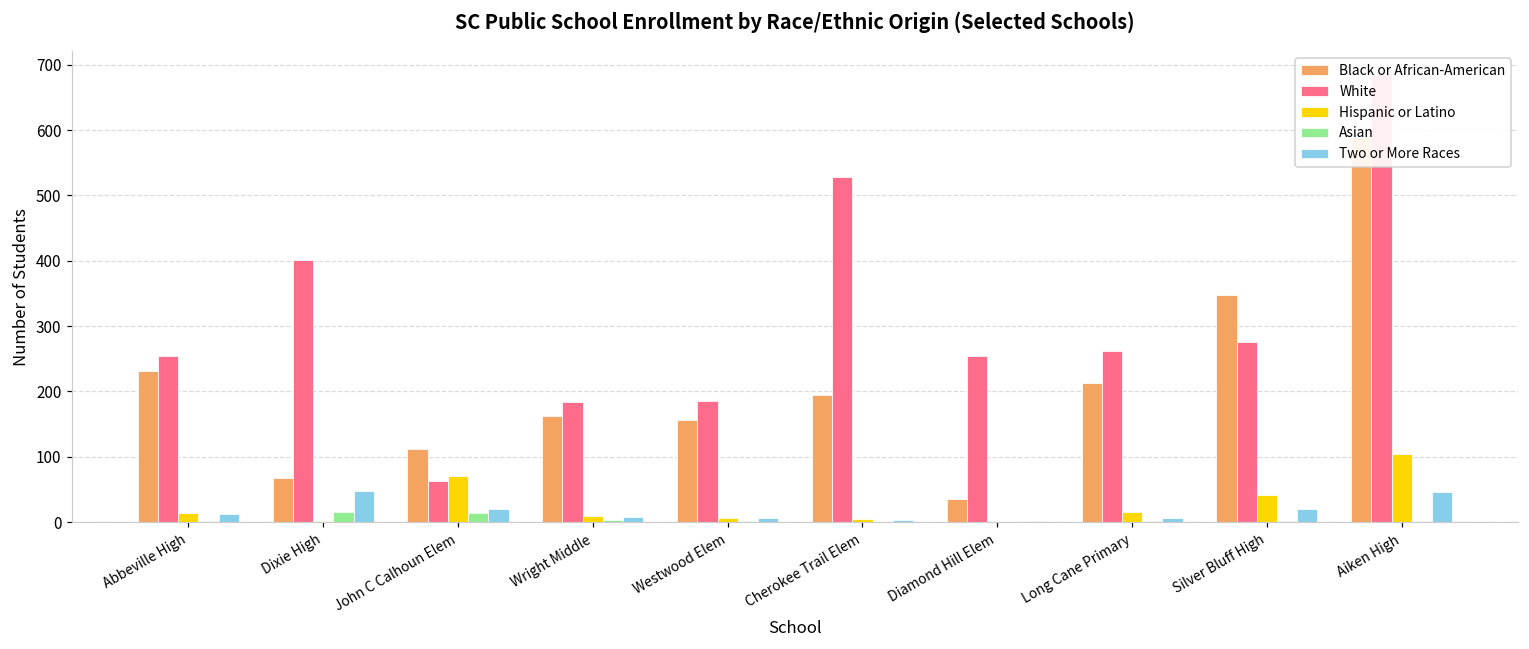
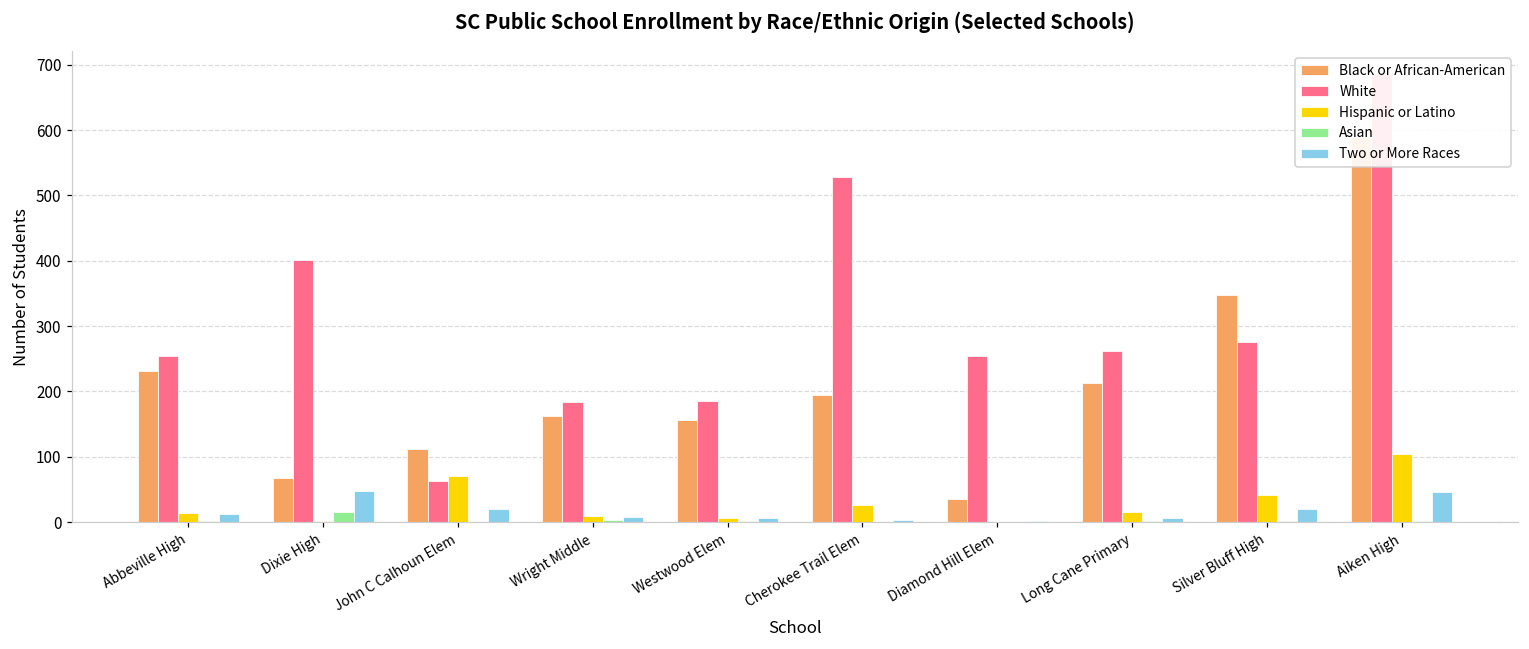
Asian, John C Calhoun Elem: 10 -> 0
Hispanic or Latino, Cherokee Trail Elem: 10 -> 30
